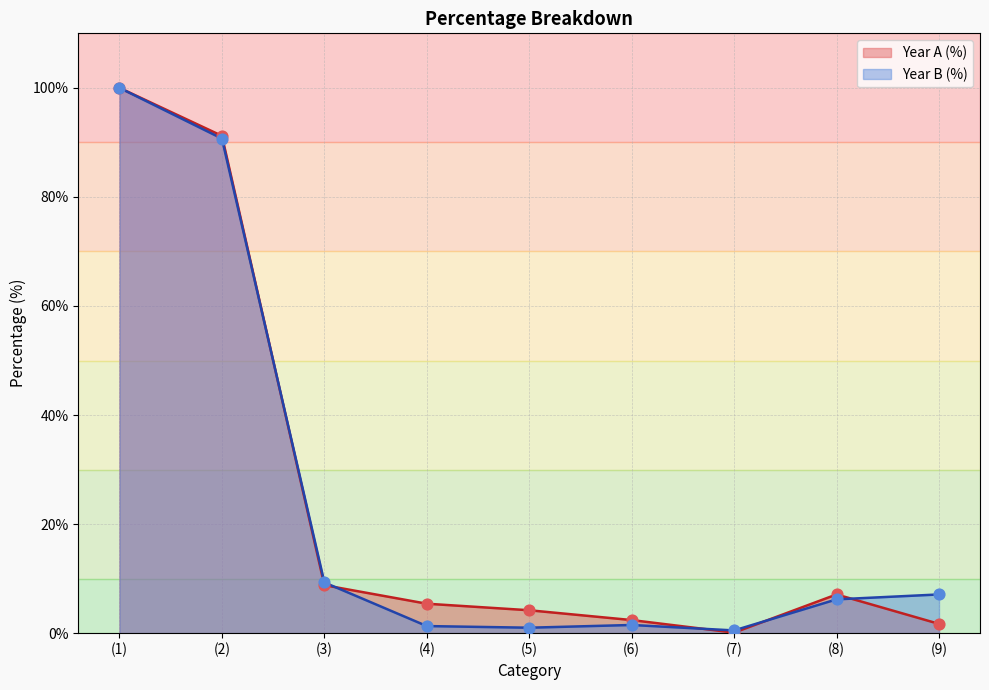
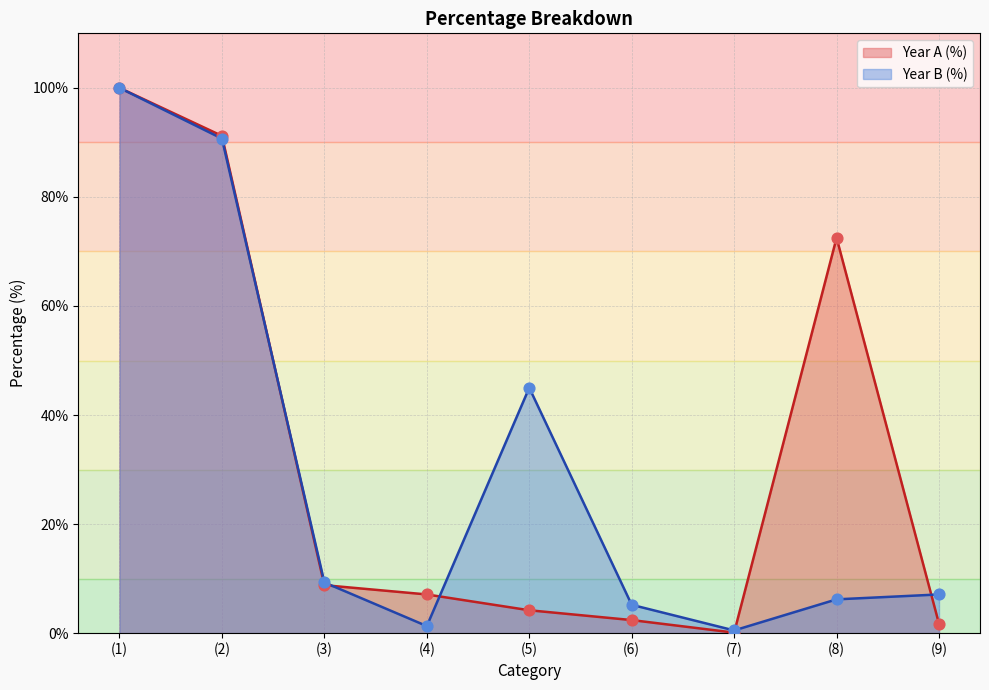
Year A (%), (4): 5% -> 7%
Year B (%), (5): 1% -> 45%
Year B (%), (6): 2% -> 5%
Year A (%), (8): 7% -> 73%
